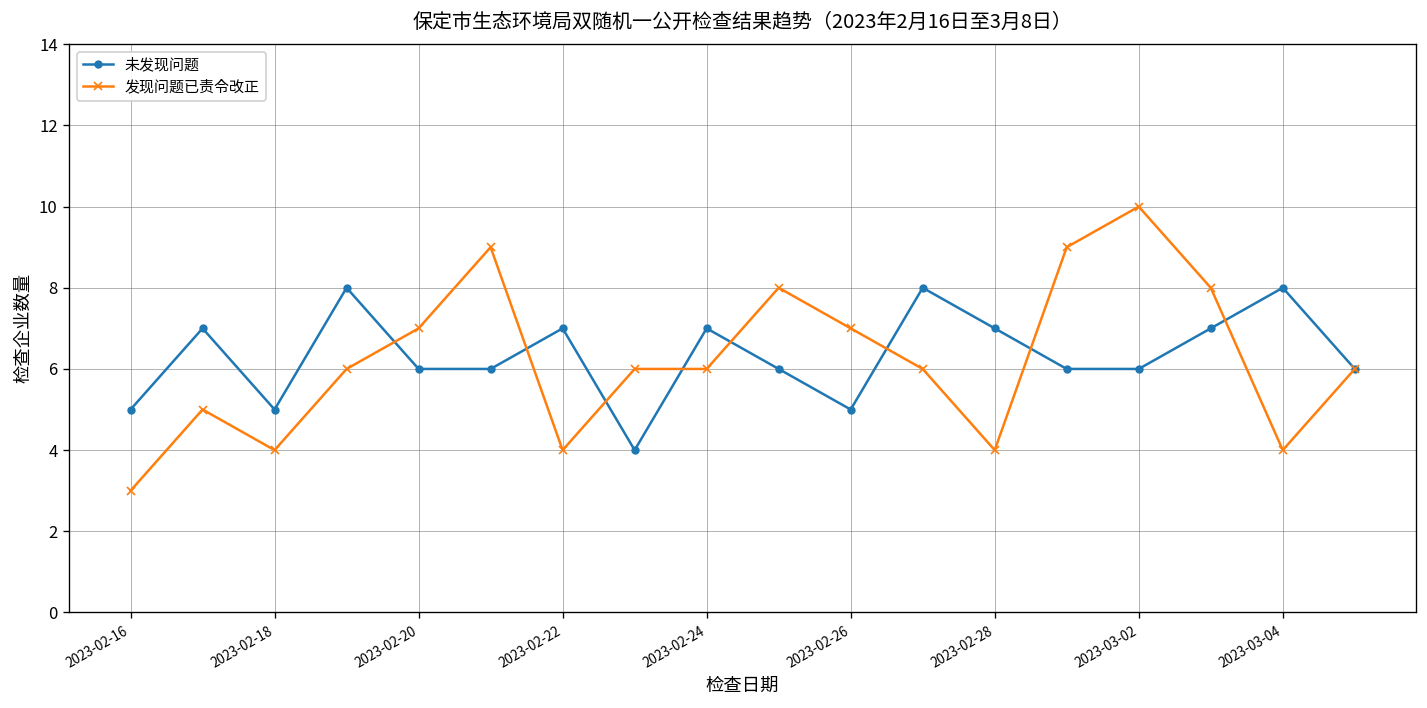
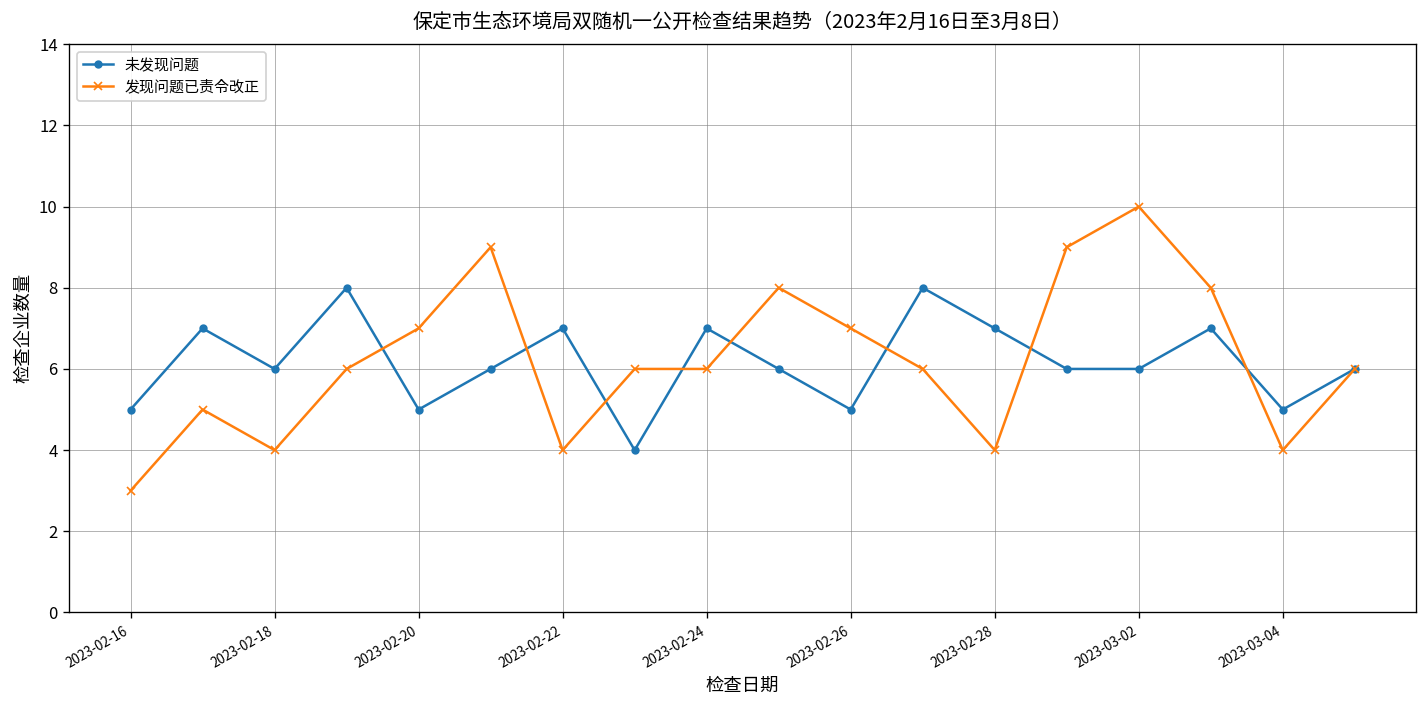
未发现问题, 2023-02-18: 5 -> 6
未发现问题, 2023-02-20: 6 -> 5
未发现问题, 2023-03-04: 8 -> 5
